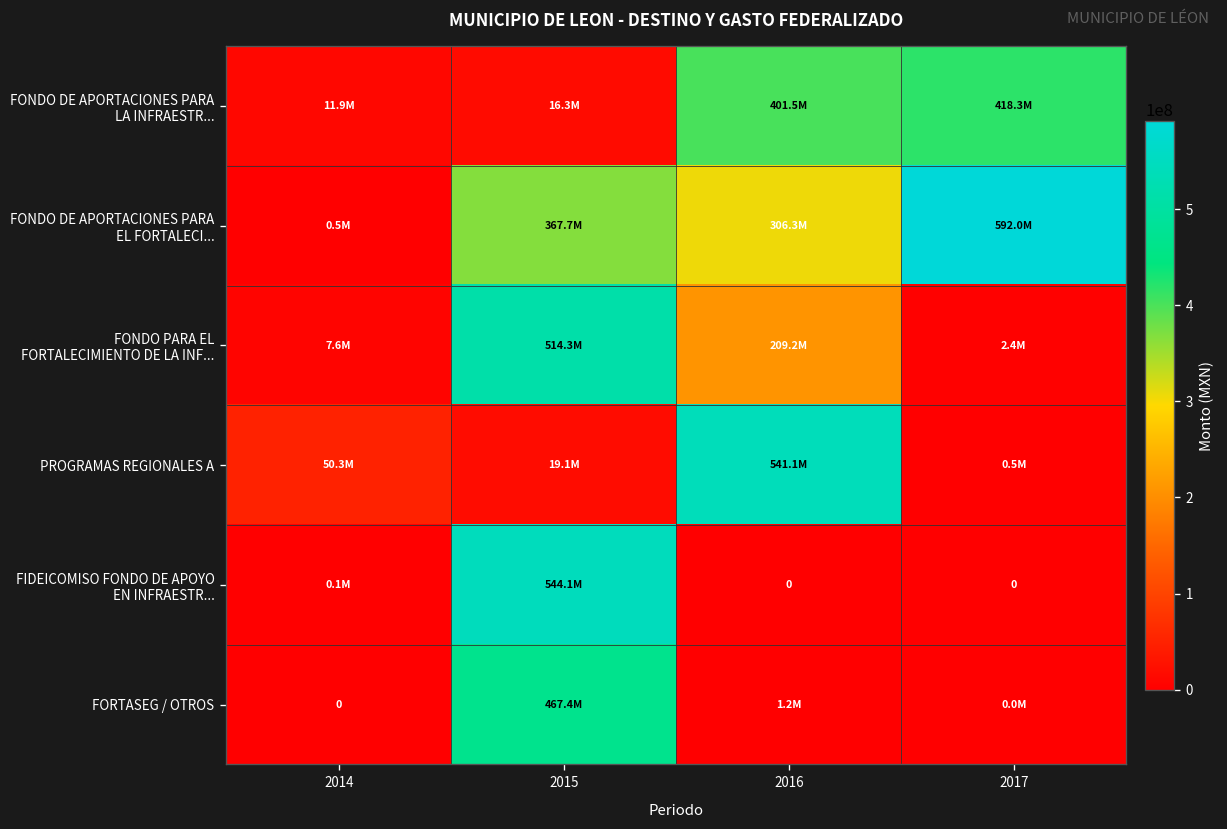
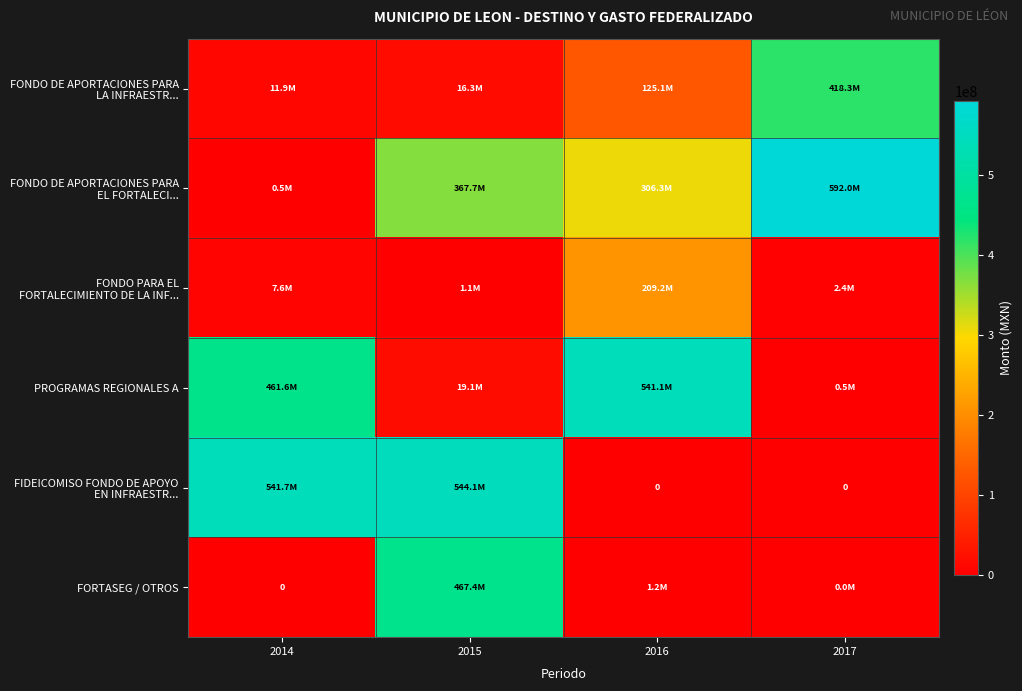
FONDO DE APORTACIONES PARA LA INFRAESTR..., 2016: 401.5M -> 125.1M
FONDO PARA EL FORTALECIMIENTO DE LA INF..., 2015: 514.3M -> 1.1M
PROGRAMAS REGIONALES A, 2014: 50.3M -> 461.6M
FIDEICOMISO FONDO DE APOYO EN INFRAESTR..., 2014: 0.1M -> 541.7M
